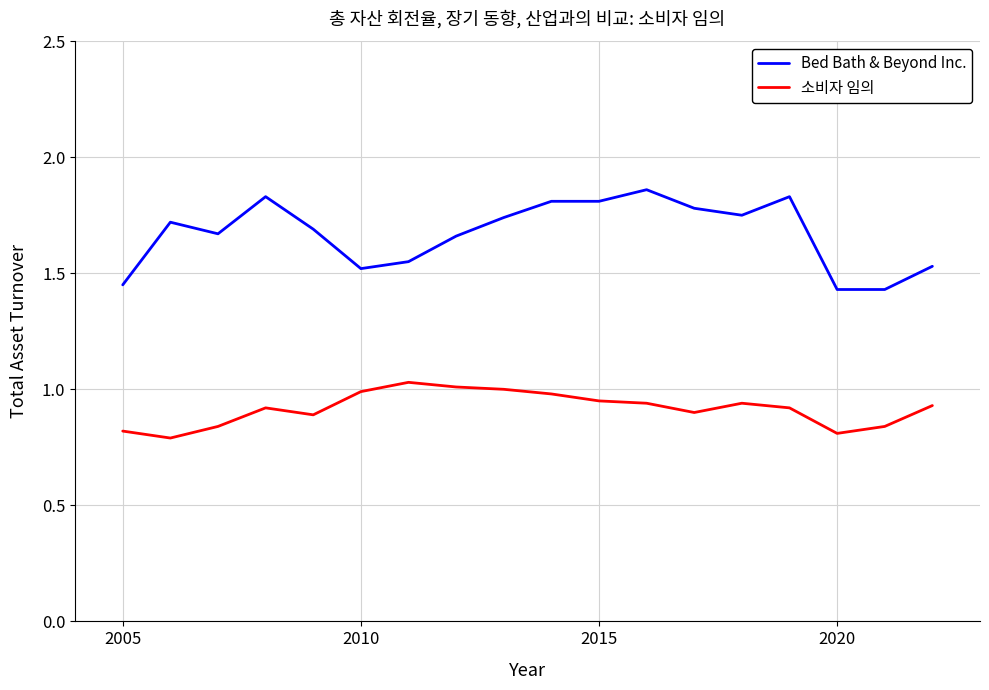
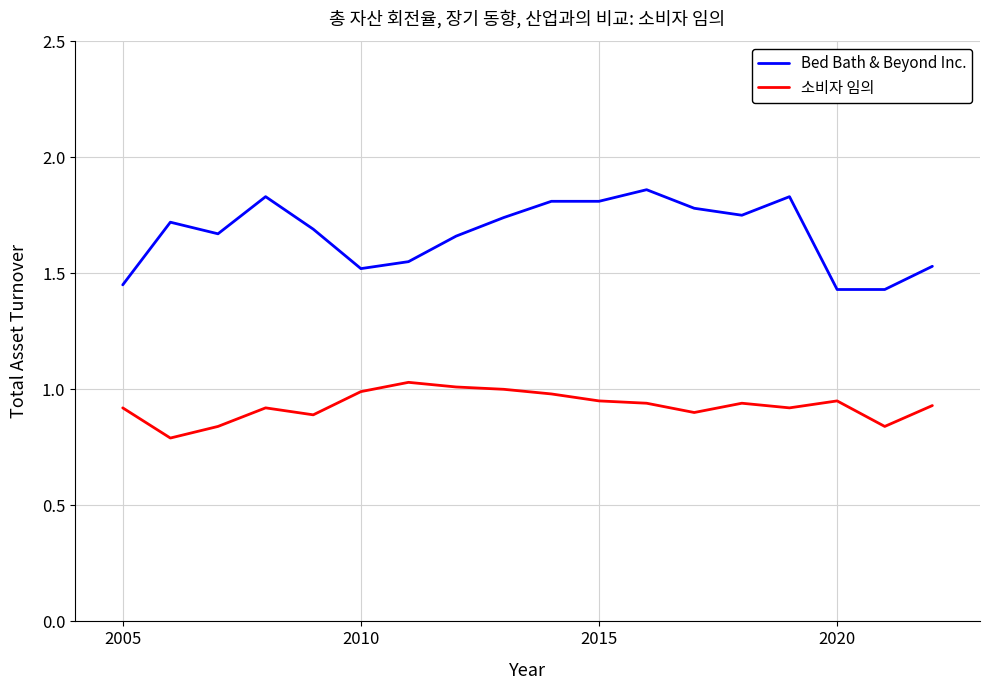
소비자 임의, 2005: 0.82 -> 0.92
소비자 임의, 2020: 0.81 -> 0.95
